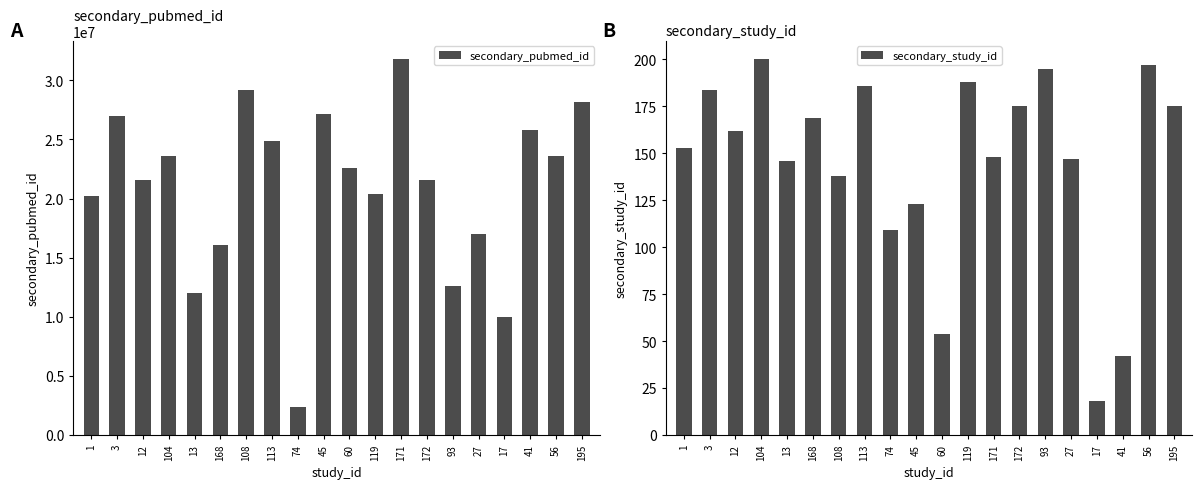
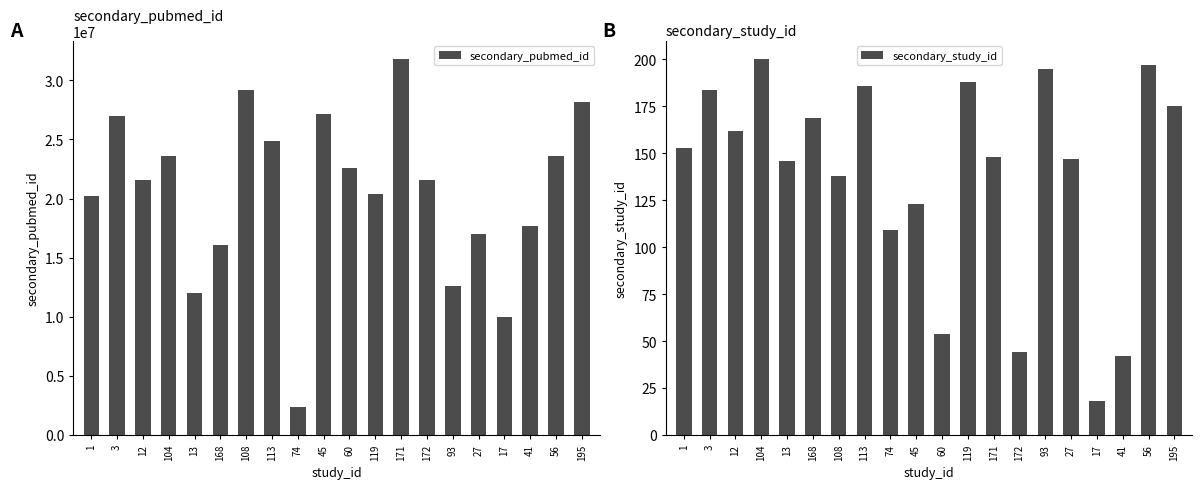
secondary_pubmed_id, 41: 25800000 -> 17600000
secondary_study_id, 172: 175 -> 44
